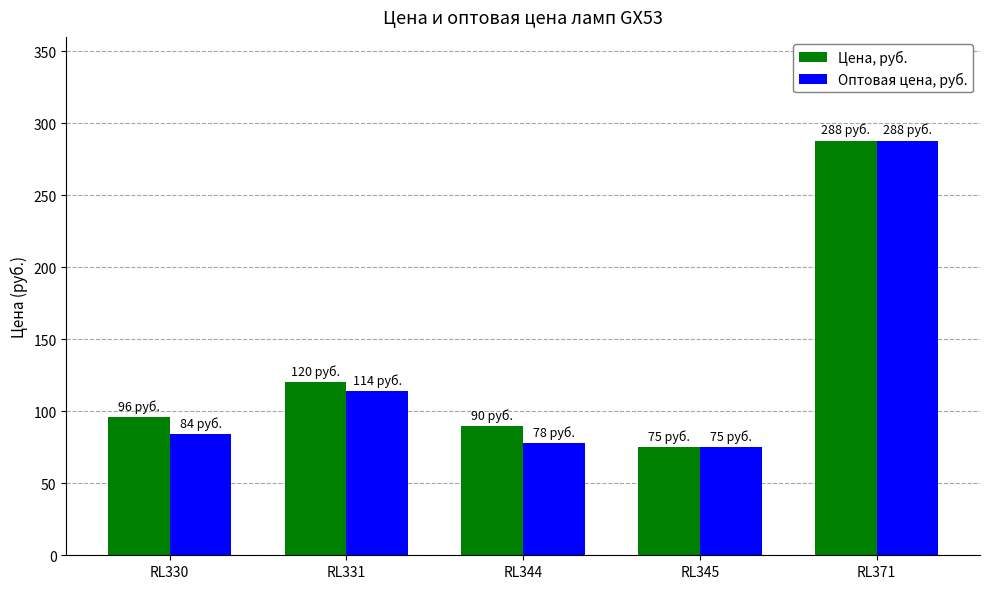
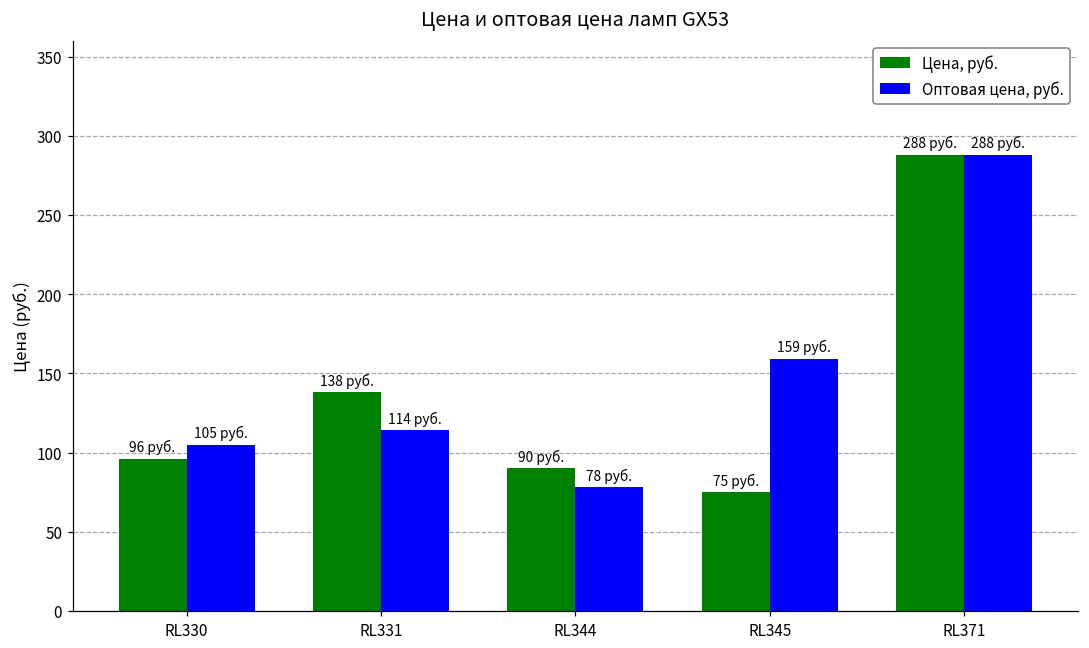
Оптовая цена, руб., RL330: 84 -> 105
Цена, руб., RL331: 120 -> 138
Оптовая цена, руб., RL345: 75 -> 159
